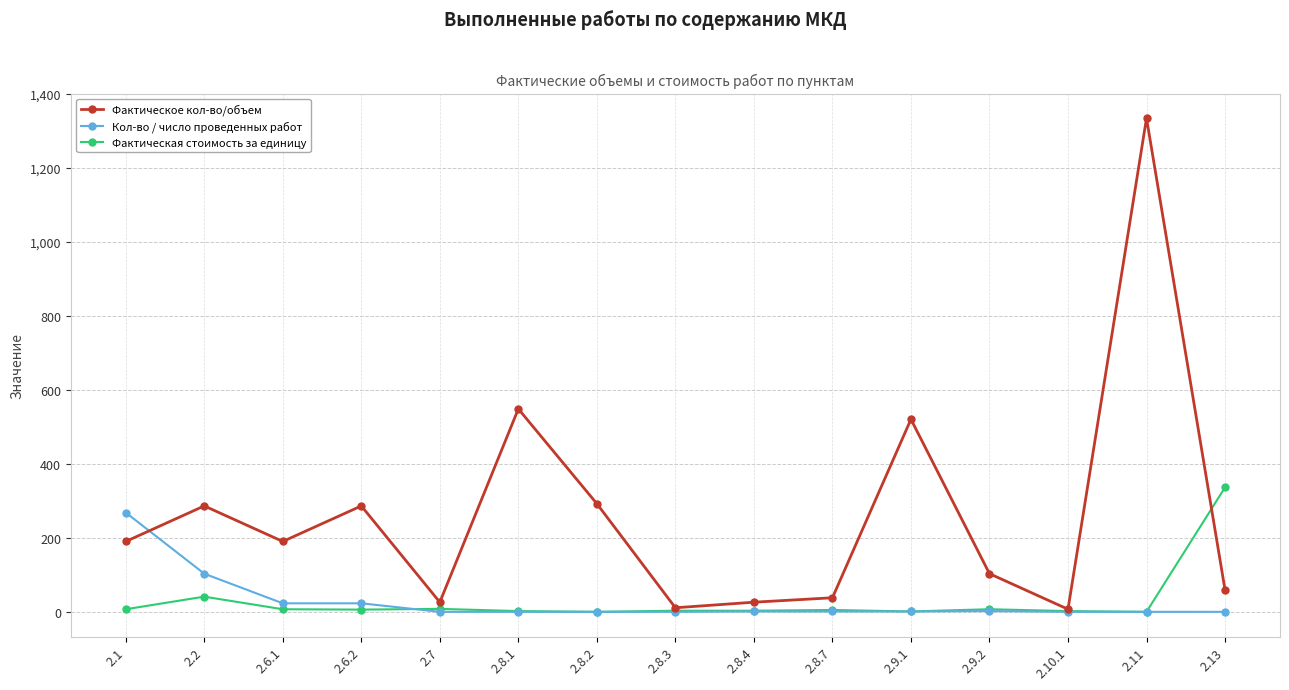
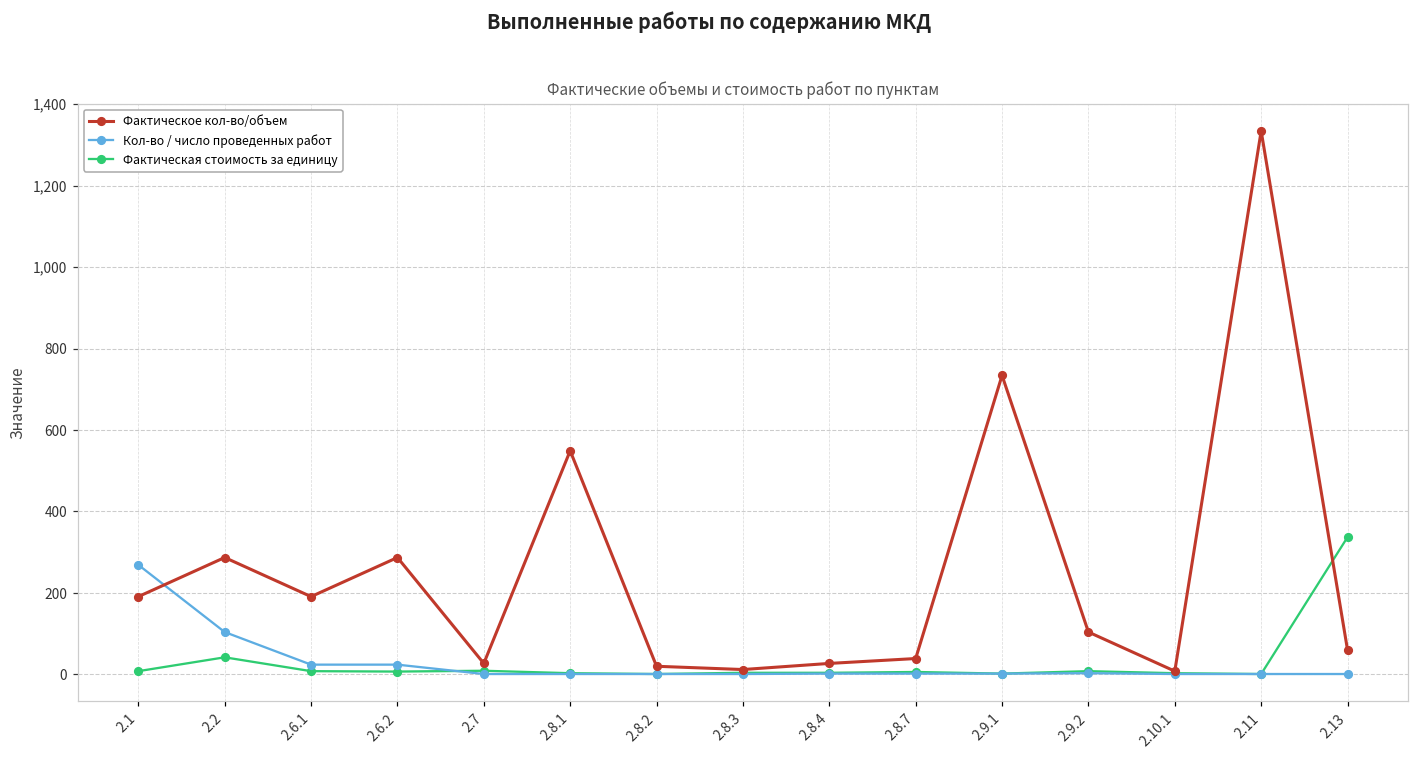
Фактическое кол-во/объем, 2.8.2: 290 -> 20
Фактическое кол-во/объем, 2.9.1: 520 -> 730
